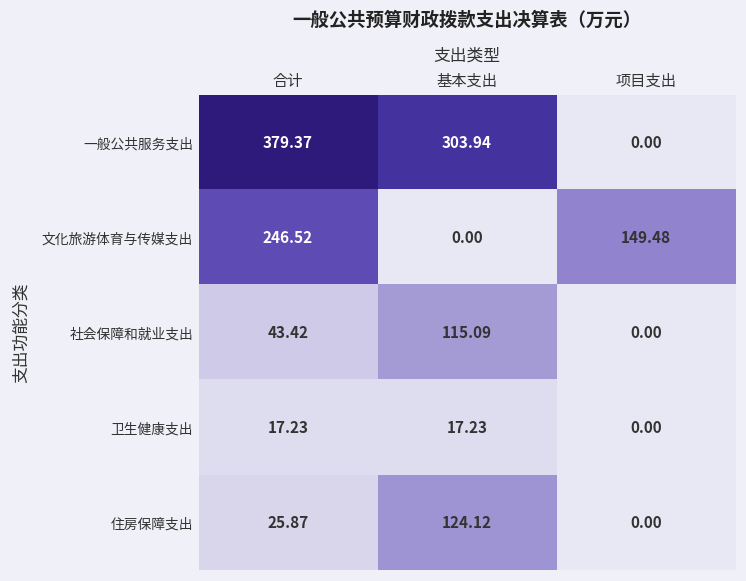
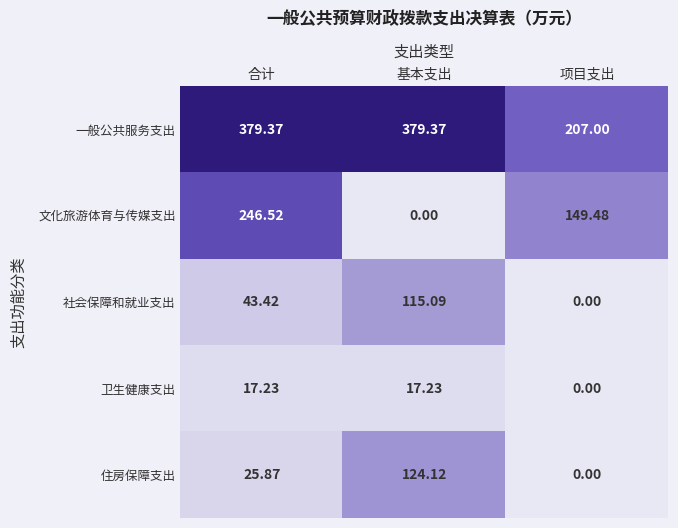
一般公共服务支出, 基本支出: 303.94 -> 379.37
一般公共服务支出, 项目支出: 0.00 -> 207.00
